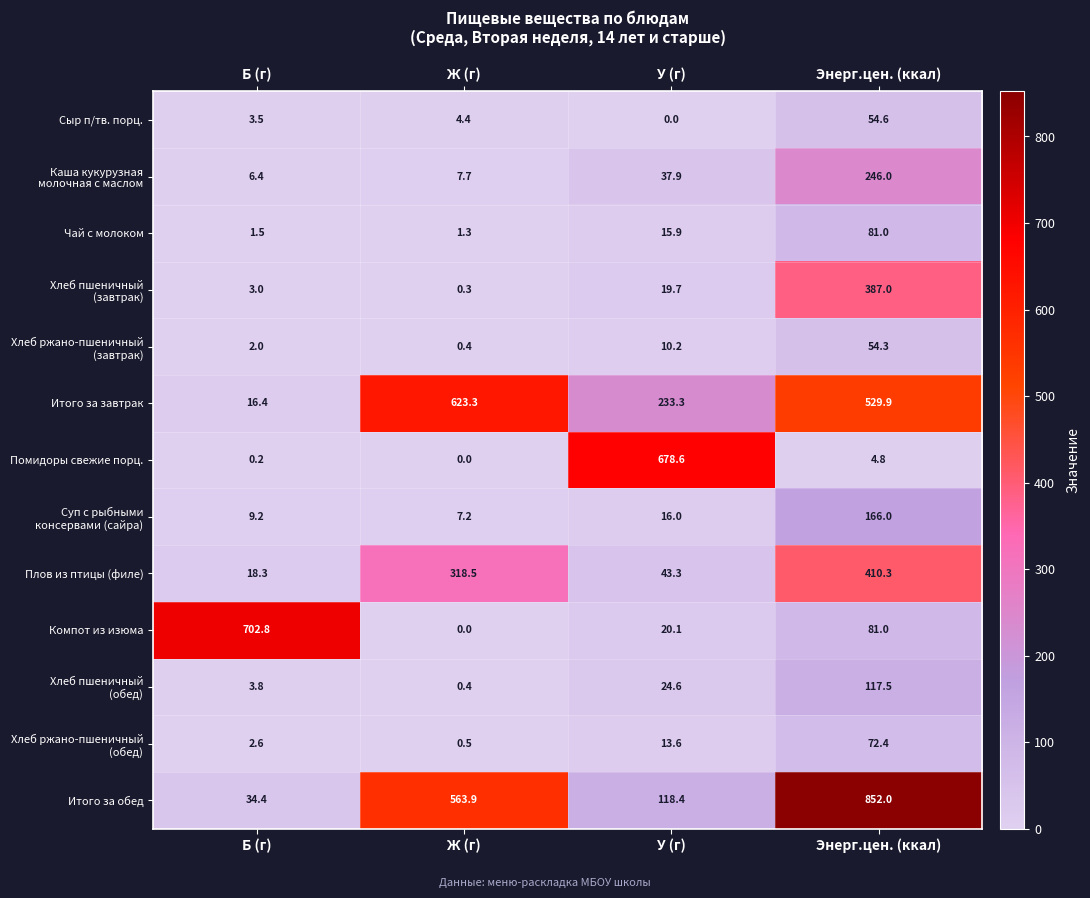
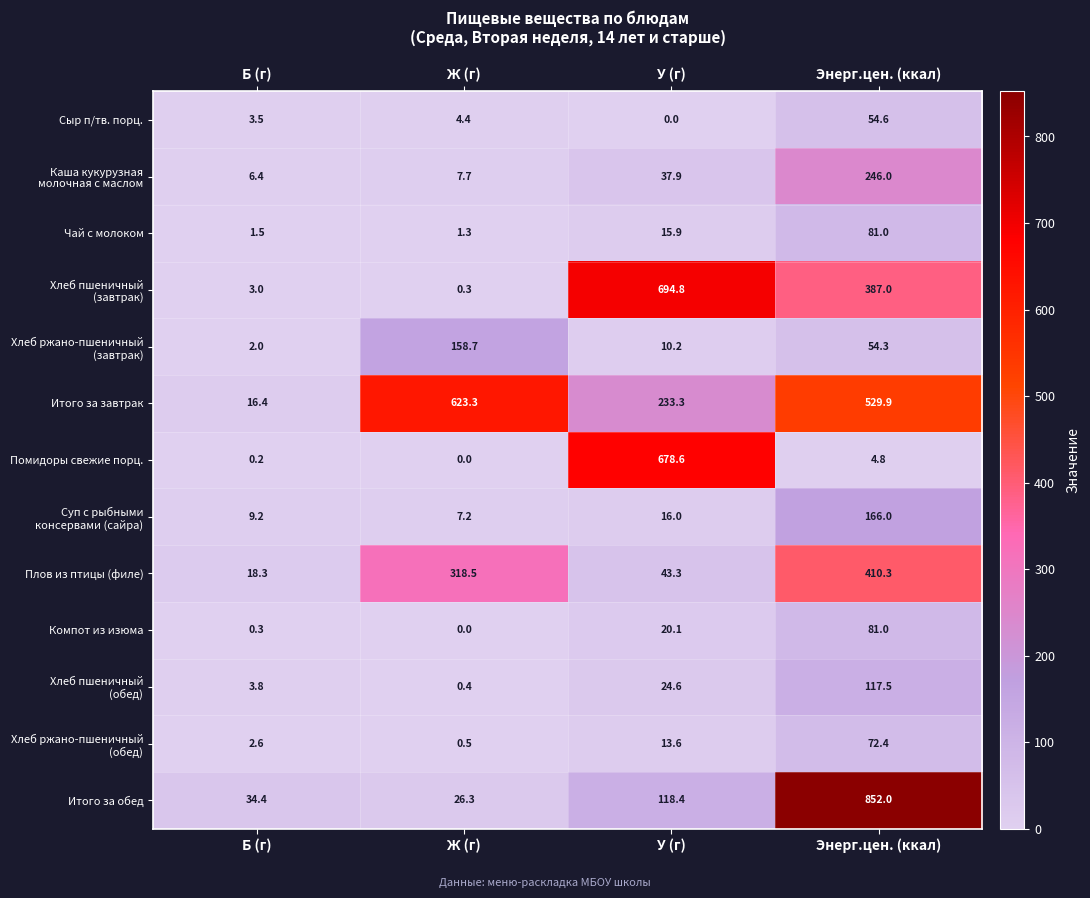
Хлеб пшеничный (завтрак), У (г): 19.7 -> 694.8
Хлеб ржано-пшеничный (завтрак), Ж (г): 0.4 -> 158.7
Компот из изюма, Б (г): 702.8 -> 0.3
Итого за обед, Ж (г): 563.9 -> 26.3
